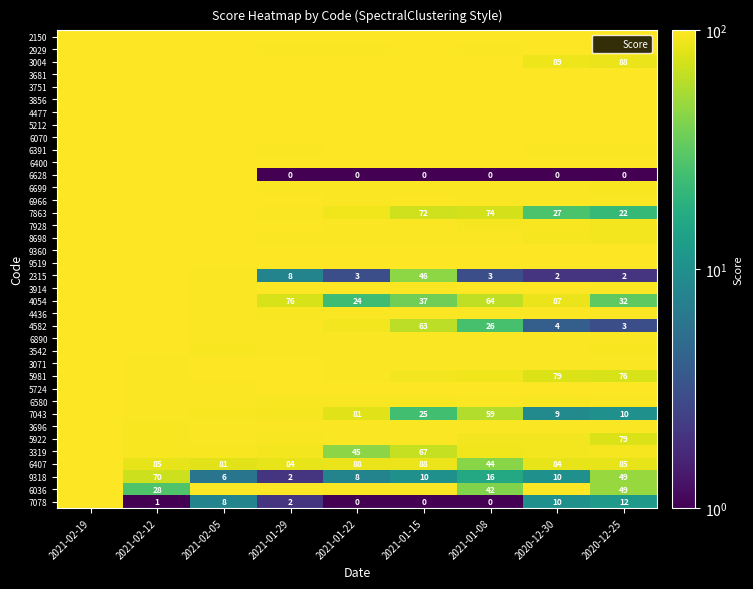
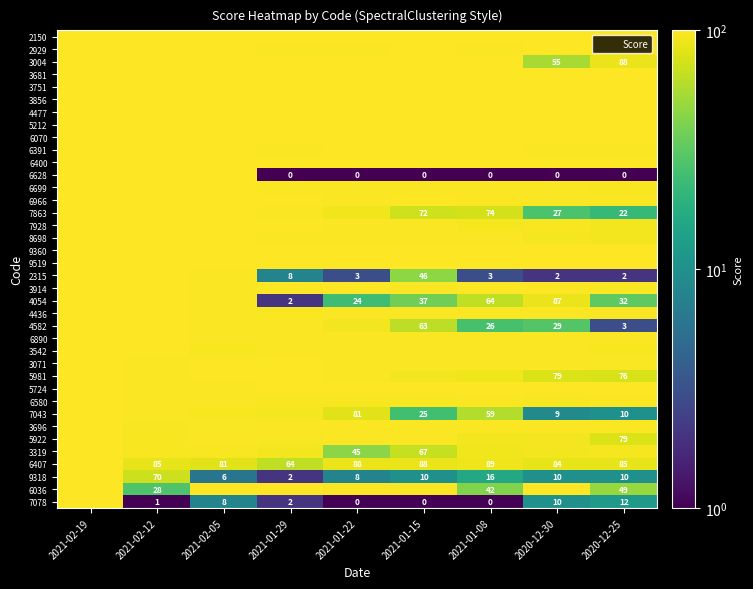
3004, 2020-12-30: 89 -> 55
4054, 2021-01-29: 76 -> 2
4582, 2020-12-30: 4 -> 29
6407, 2021-01-29: 84 -> 64
6407, 2021-01-08: 44 -> 89
9318, 2020-12-25: 49 -> 10
